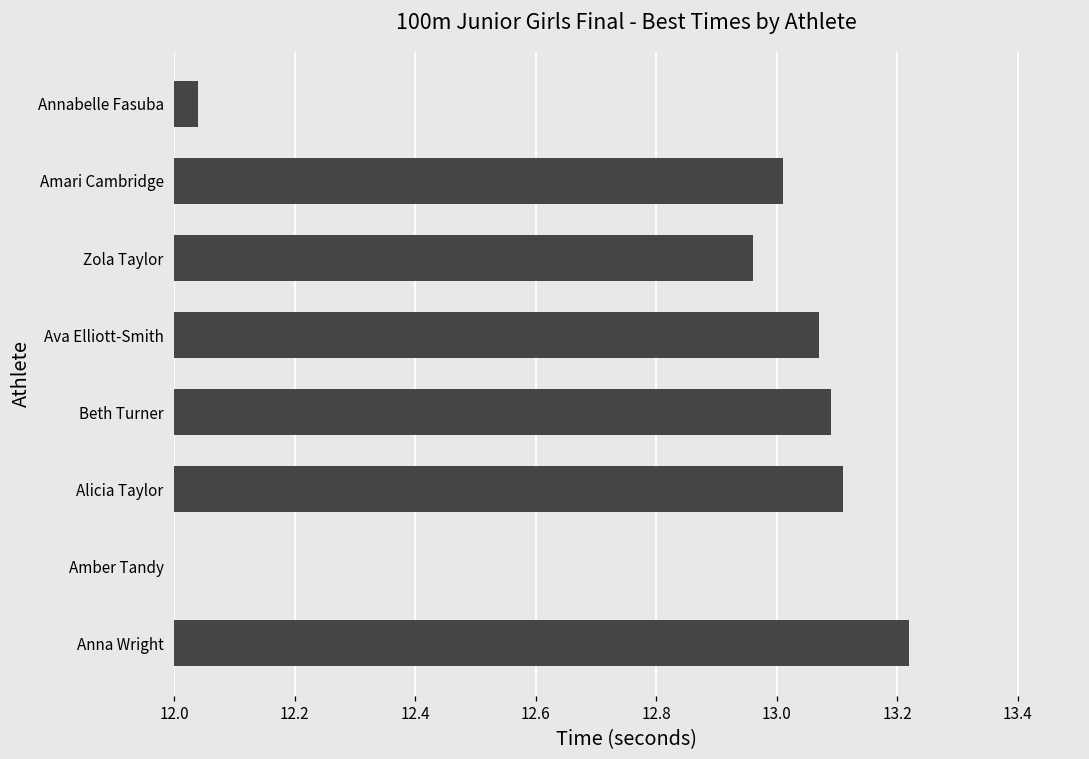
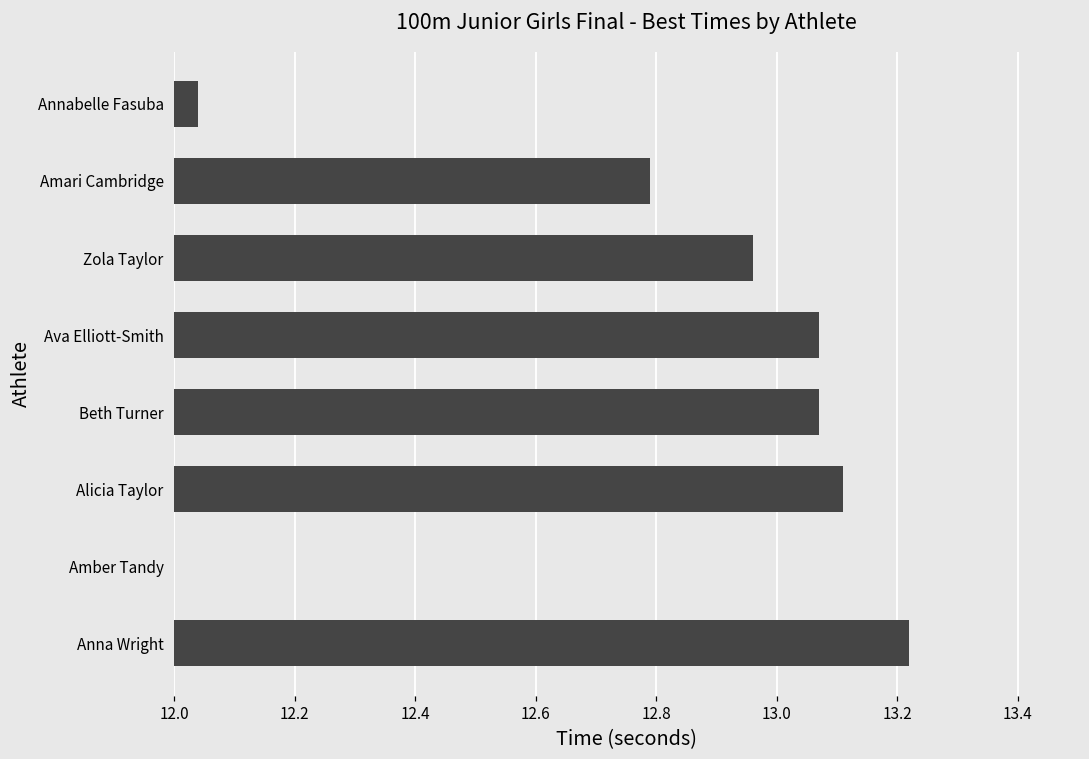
Amari Cambridge: 13.01 -> 12.79
Beth Turner: 13.09 -> 13.07
